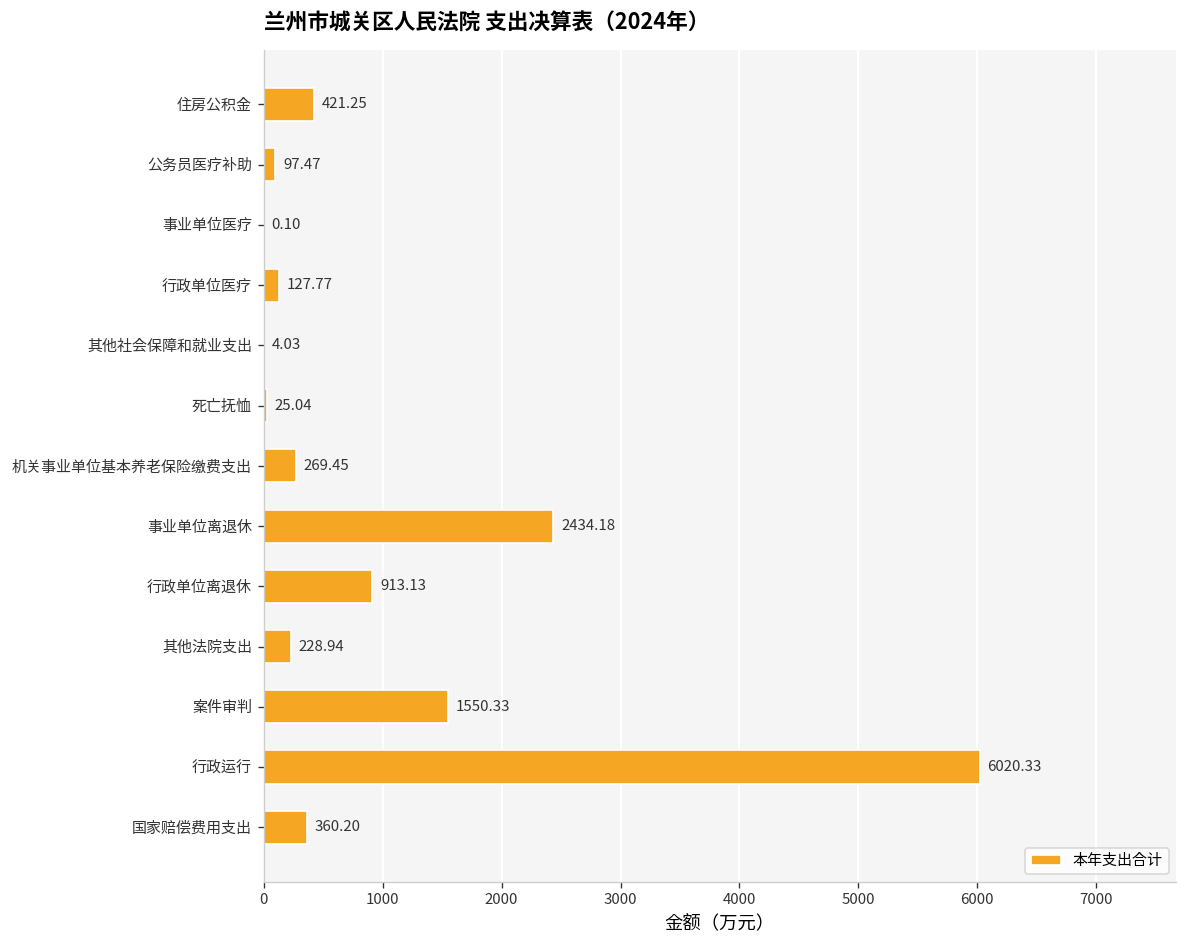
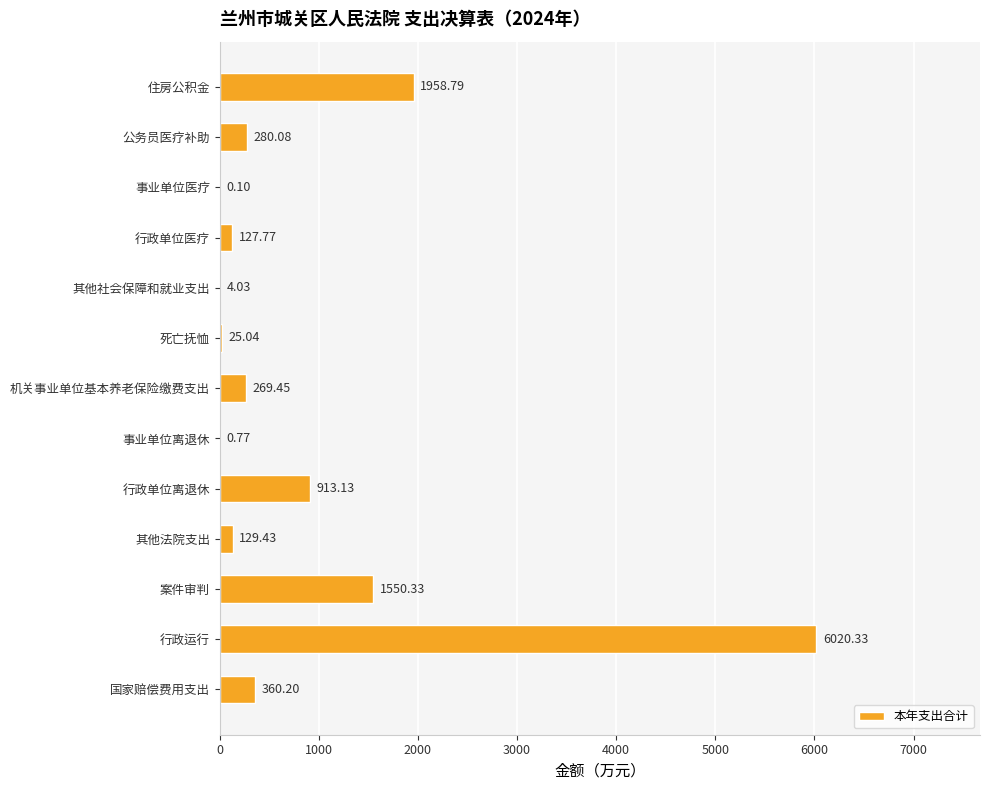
住房公积金: 421.25 -> 1958.79
公务员医疗补助: 97.47 -> 280.08
事业单位离退休: 2434.18 -> 0.77
其他法院支出: 228.94 -> 129.43
